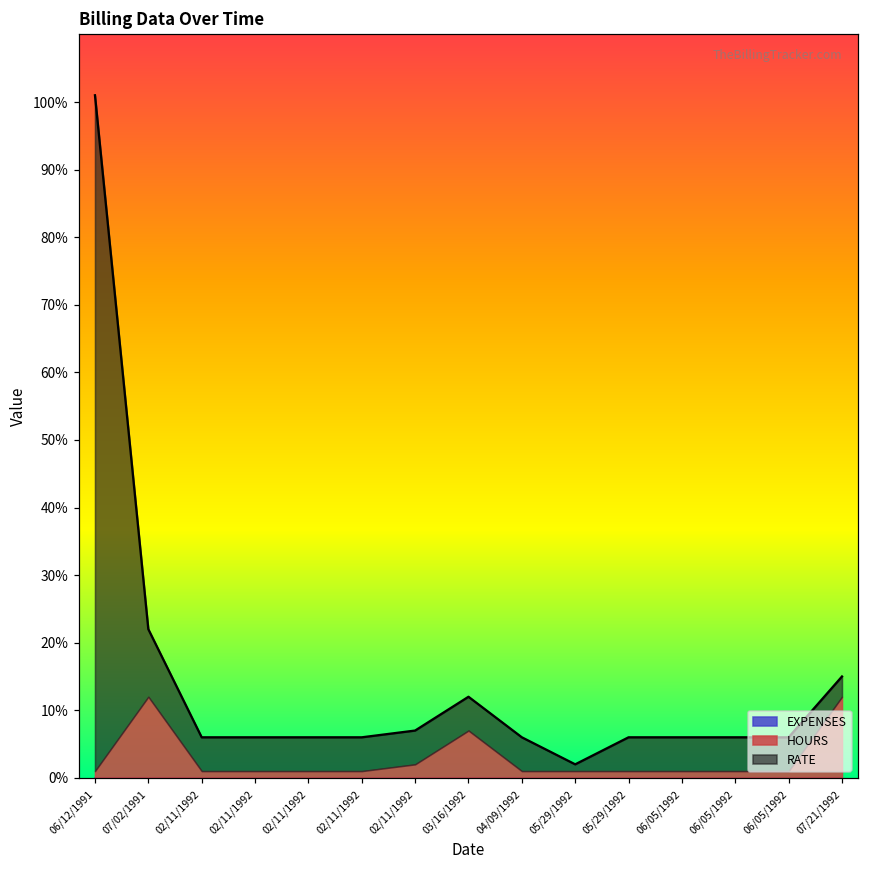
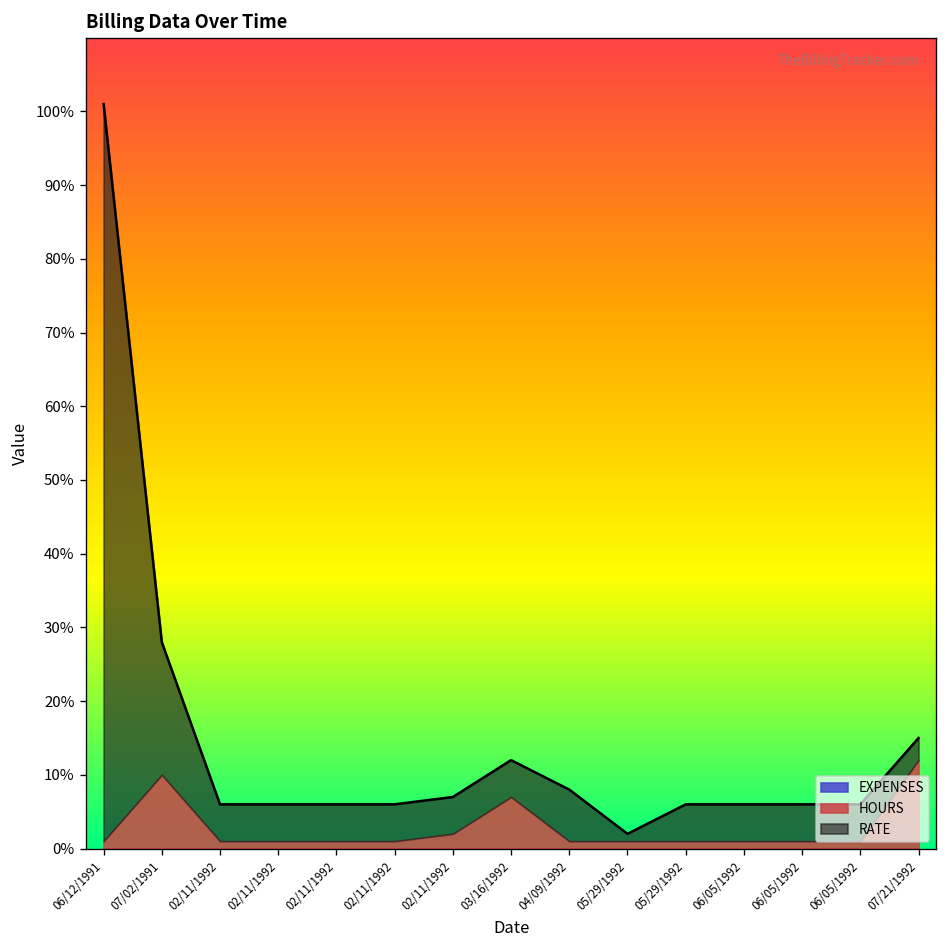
HOURS, 07/02/1991: 12% -> 10%
RATE, 07/02/1991: 10% -> 18%
RATE, 04/09/1992: 5% -> 7%
